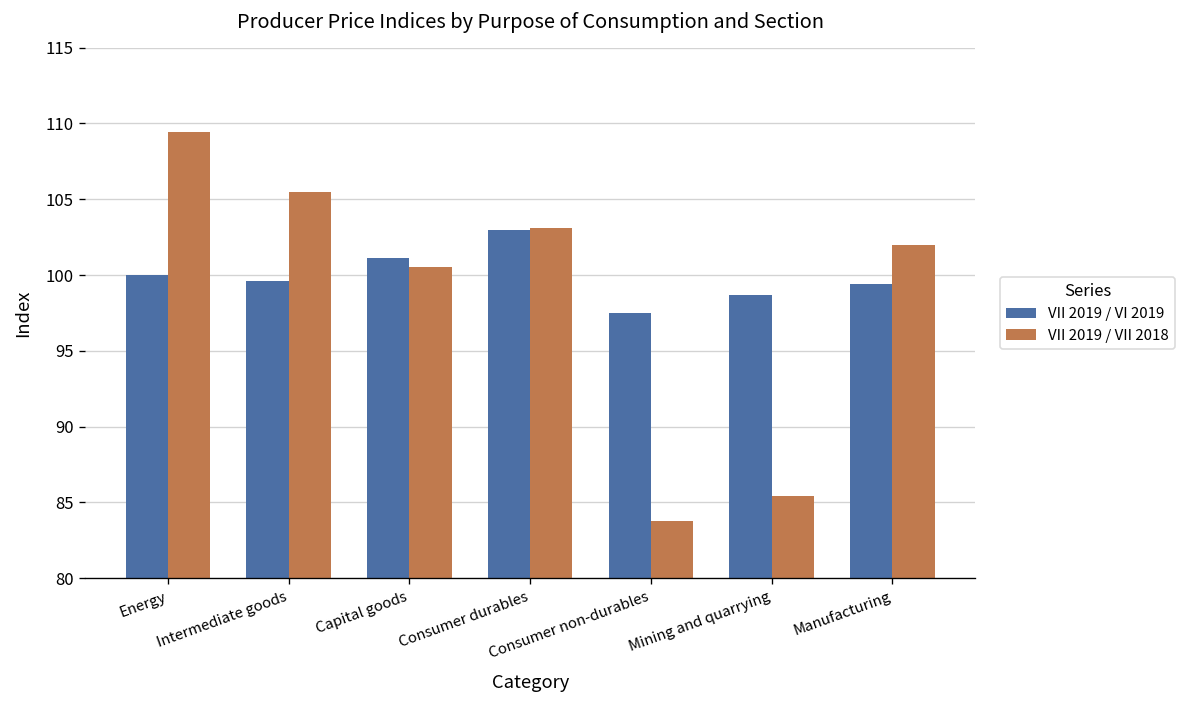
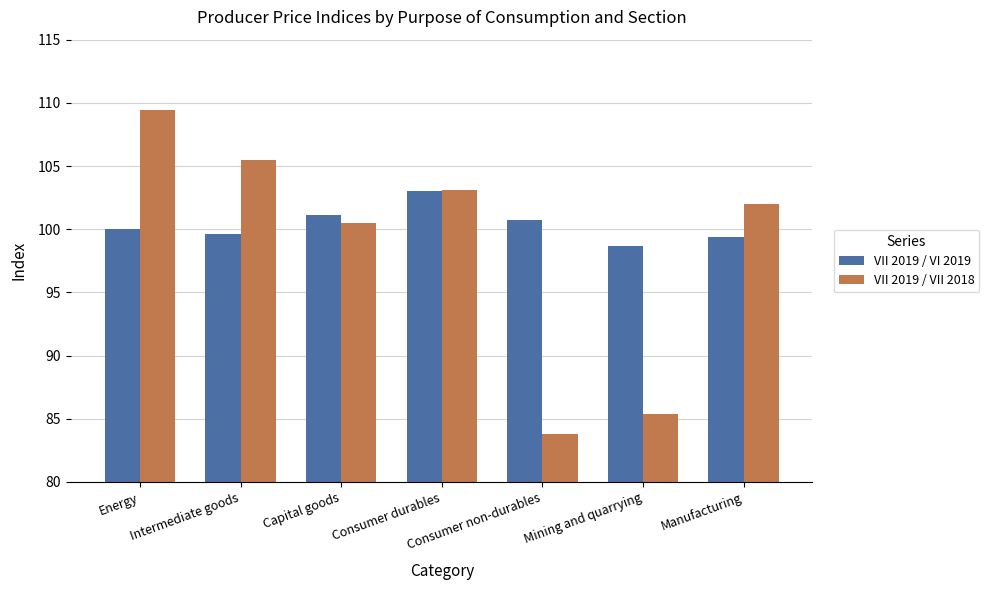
VII 2019 / VI 2019, Consumer non-durables: 97.5 -> 100.7
